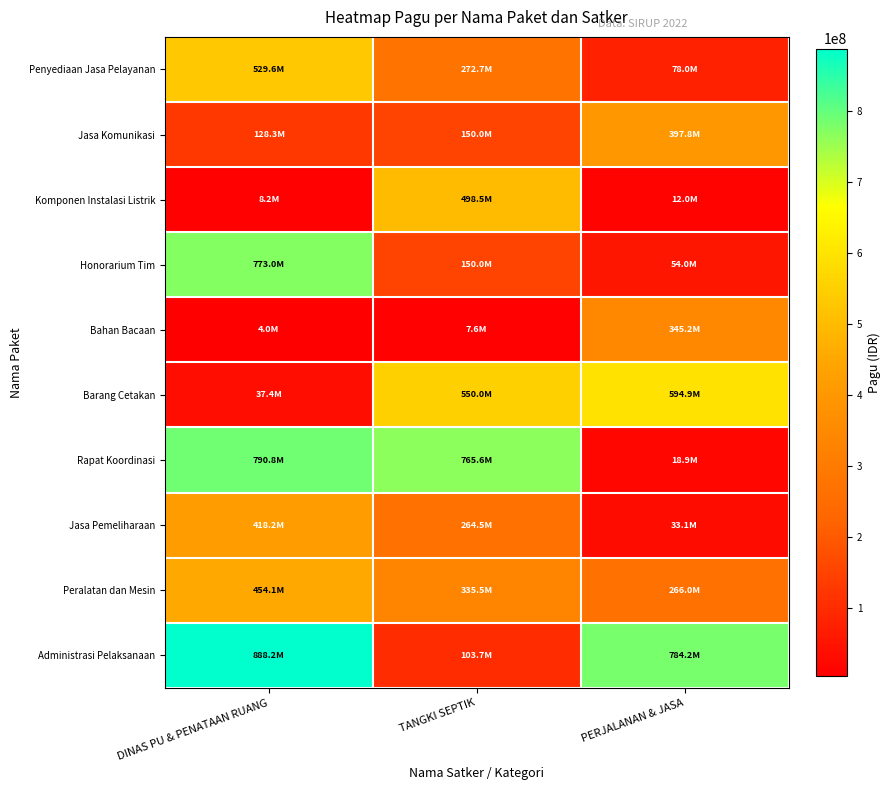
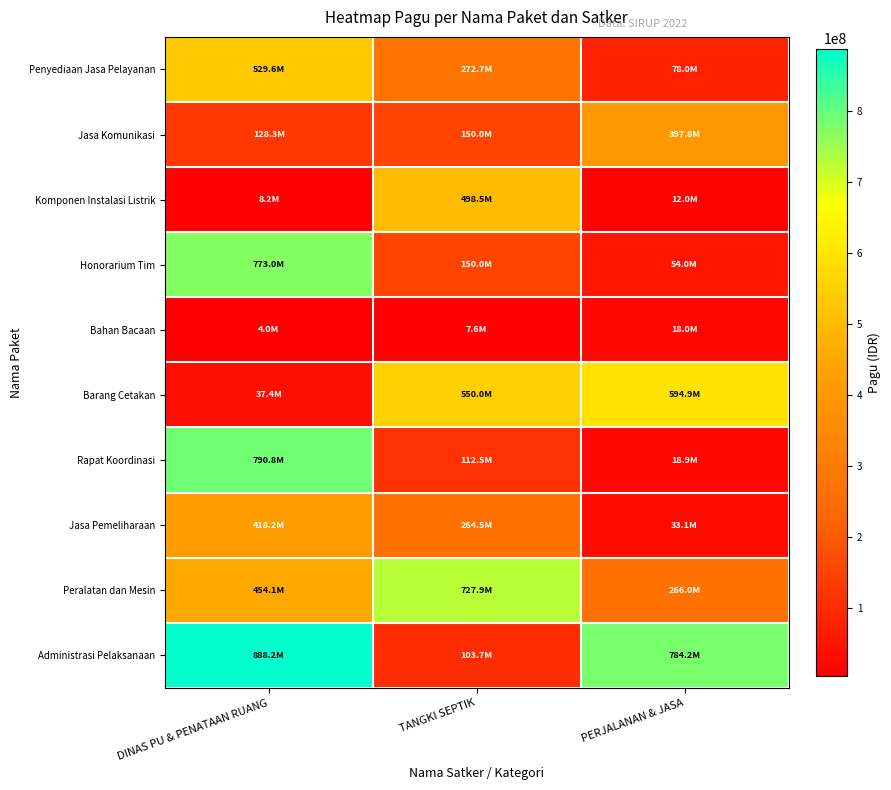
Bahan Bacaan, PERJALANAN & JASA: 345.2M -> 18.0M
Rapat Koordinasi, TANGKI SEPTIK: 765.6M -> 112.5M
Peralatan dan Mesin, TANGKI SEPTIK: 335.5M -> 727.9M
